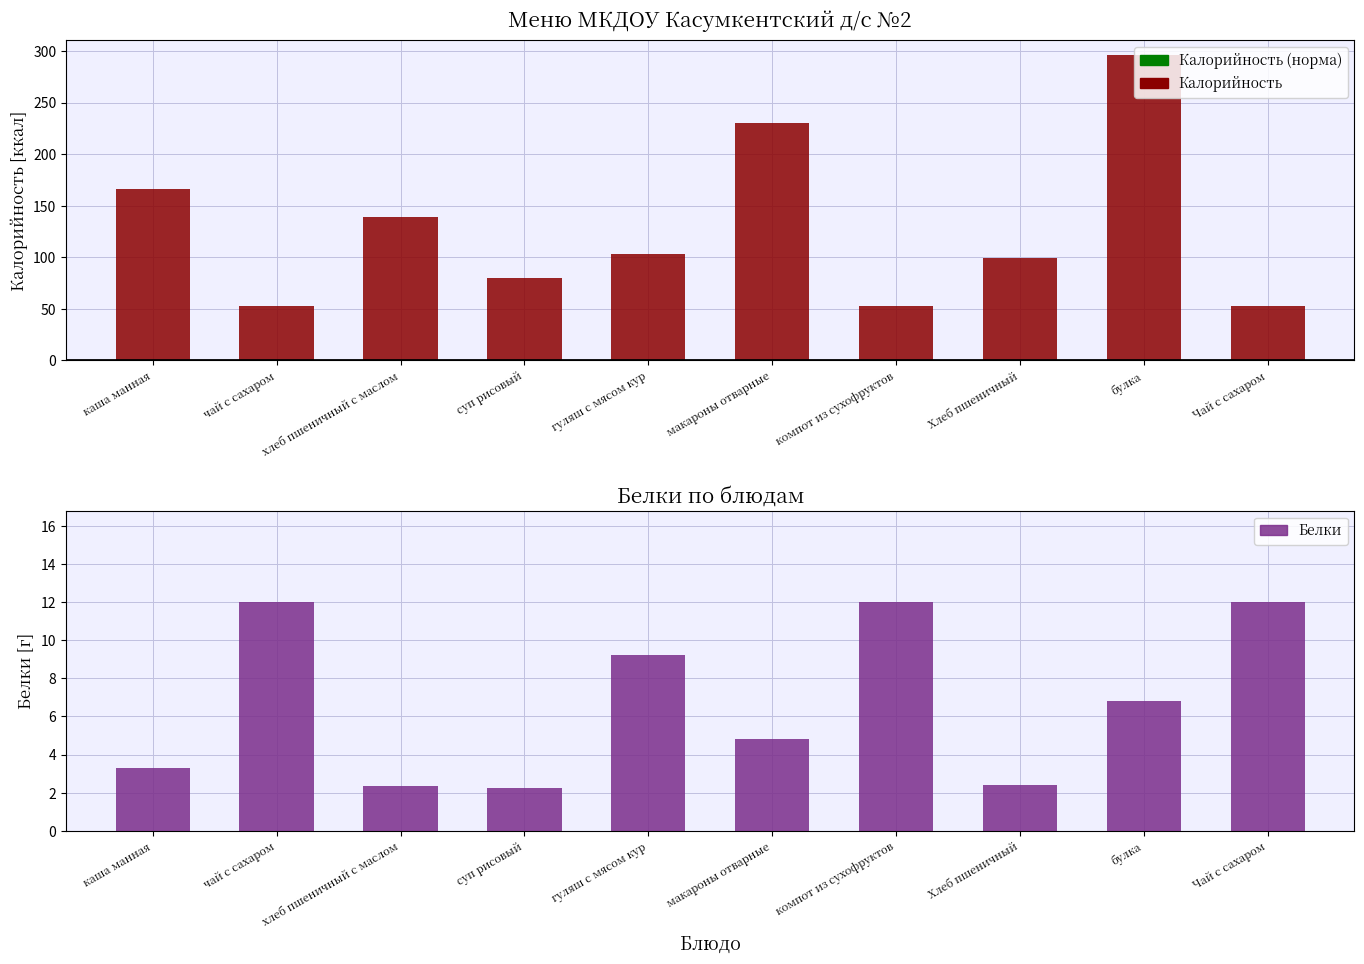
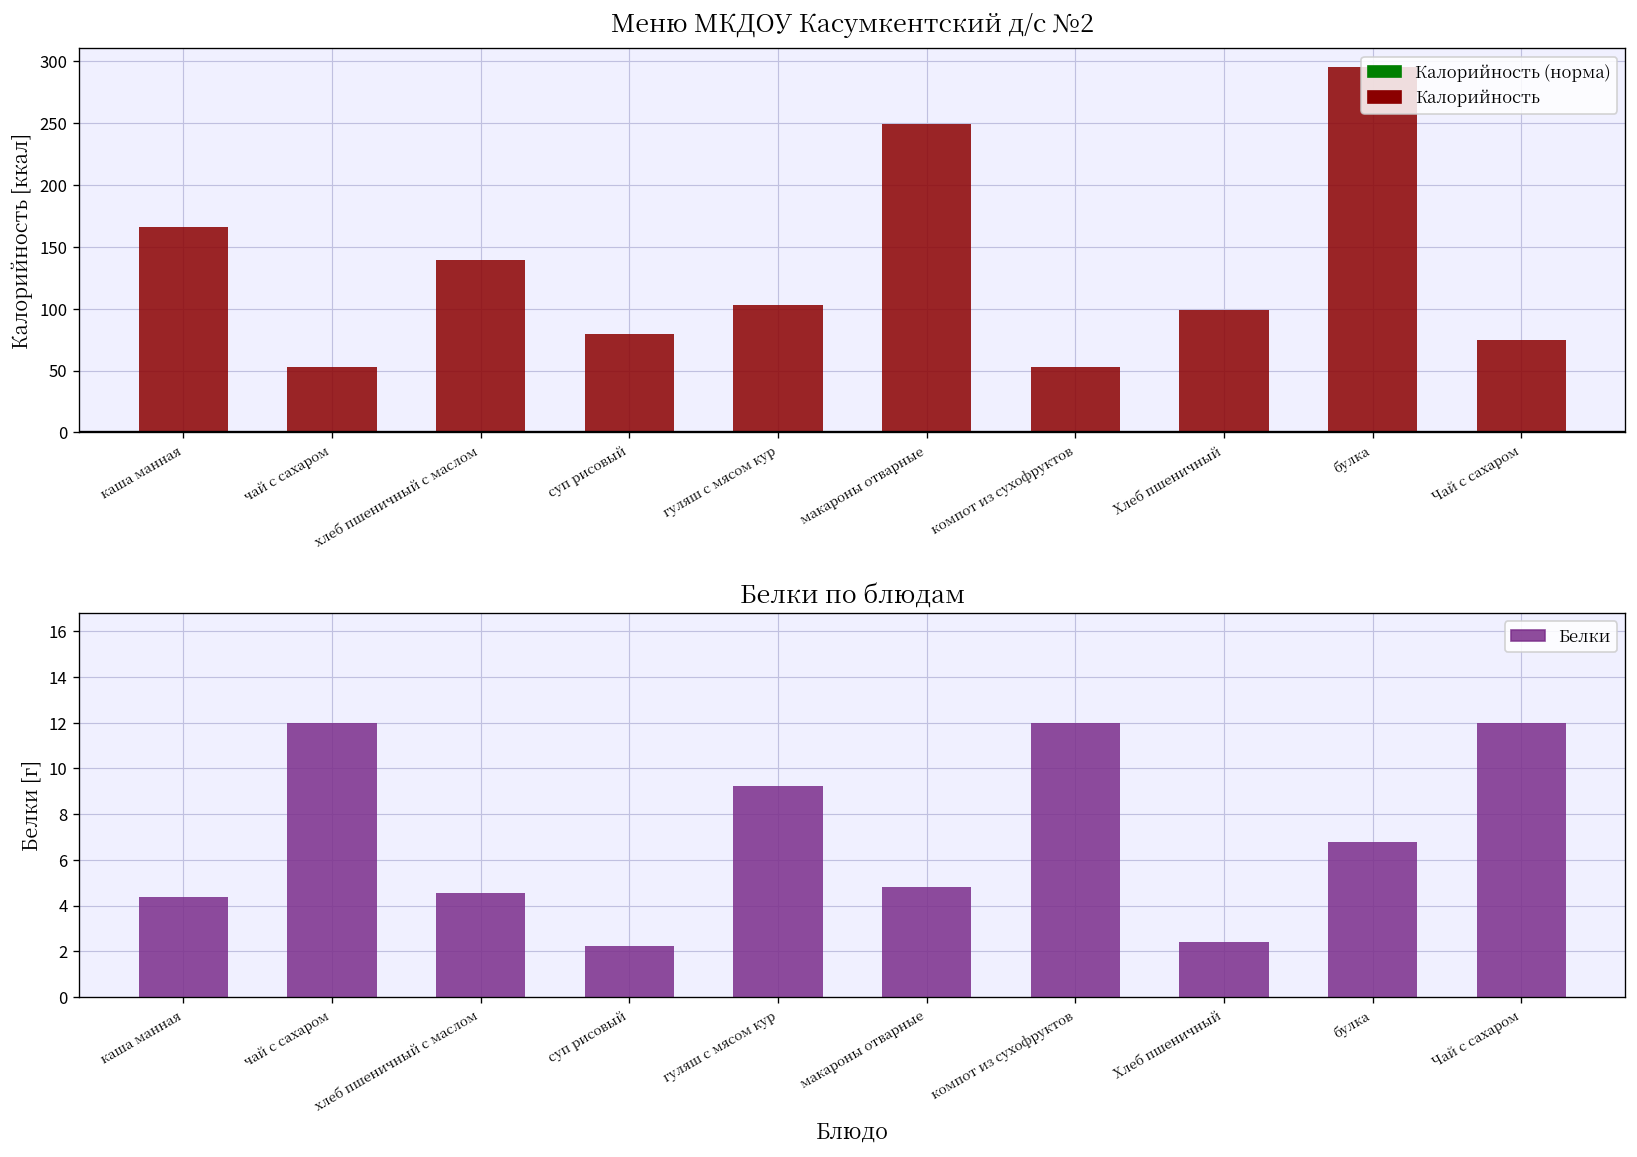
Меню МКДОУ Касумкентский д/с №2, макароны отварные: 230 -> 249
Меню МКДОУ Касумкентский д/с №2, Чай с сахаром: 53 -> 74
Белки по блюдам, каша манная: 3.3 -> 4.4
Белки по блюдам, хлеб пшеничный с маслом: 2.3 -> 4.6
